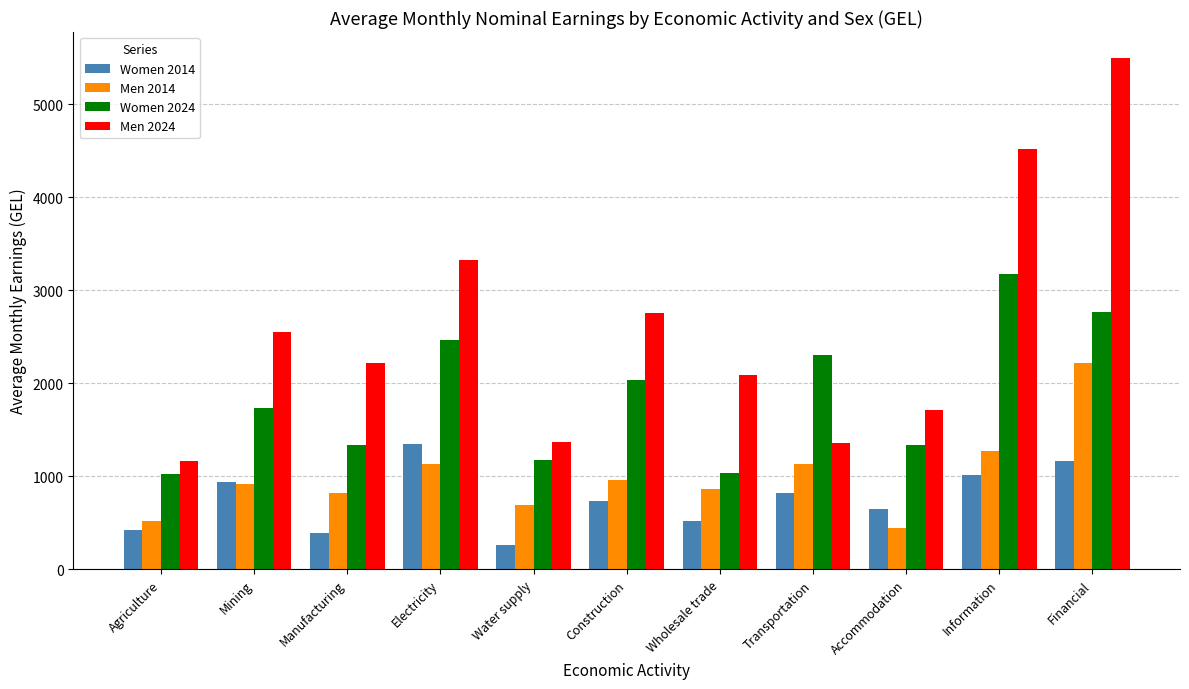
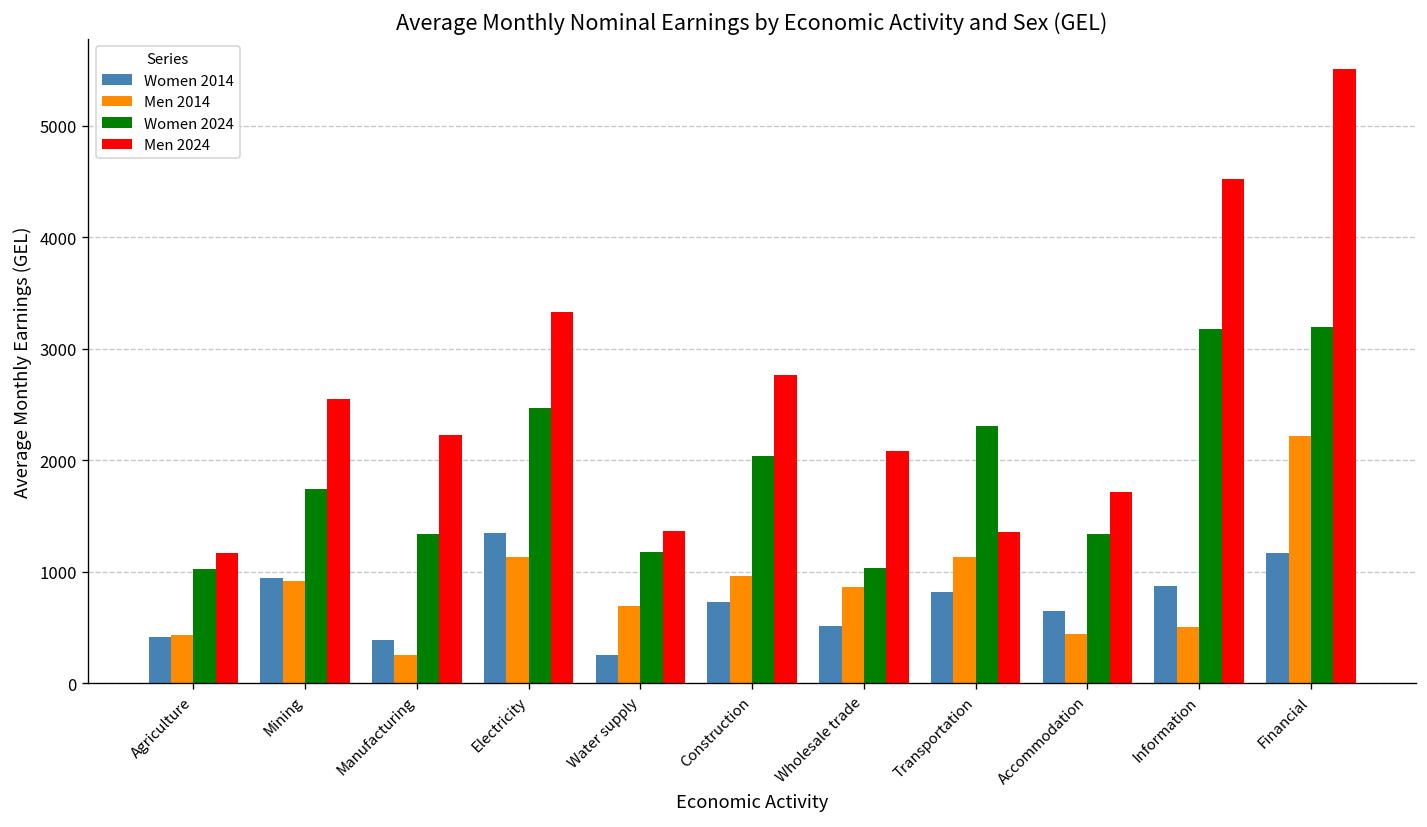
Men 2014, Agriculture: 500 -> 400
Men 2014, Manufacturing: 800 -> 300
Women 2014, Information: 1000 -> 900
Men 2014, Information: 1300 -> 500
Women 2024, Financial: 2800 -> 3200
